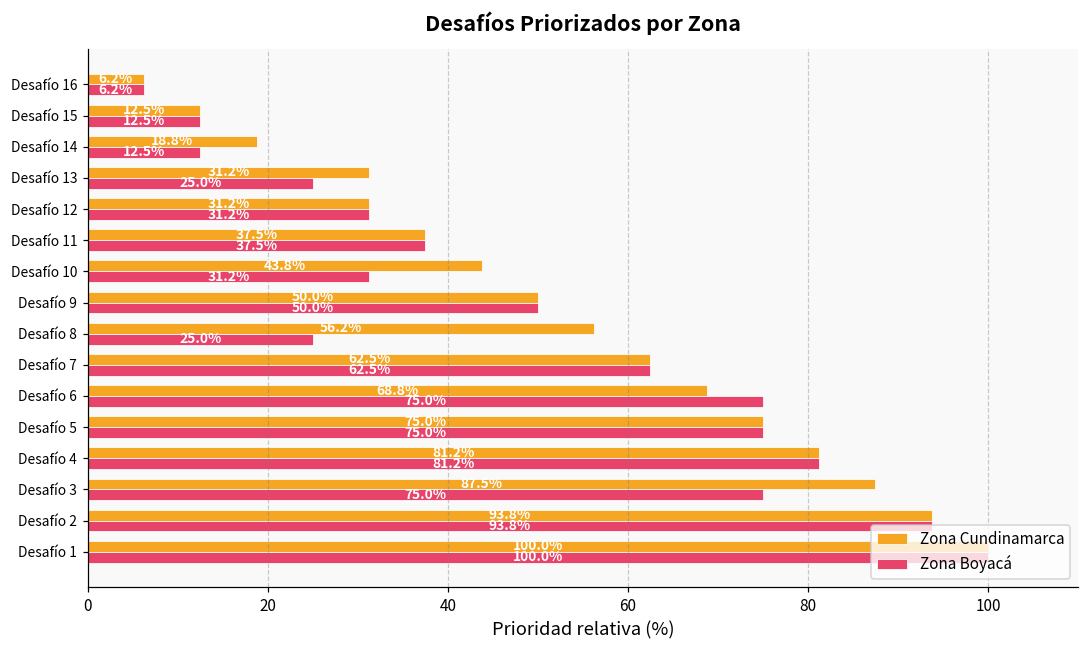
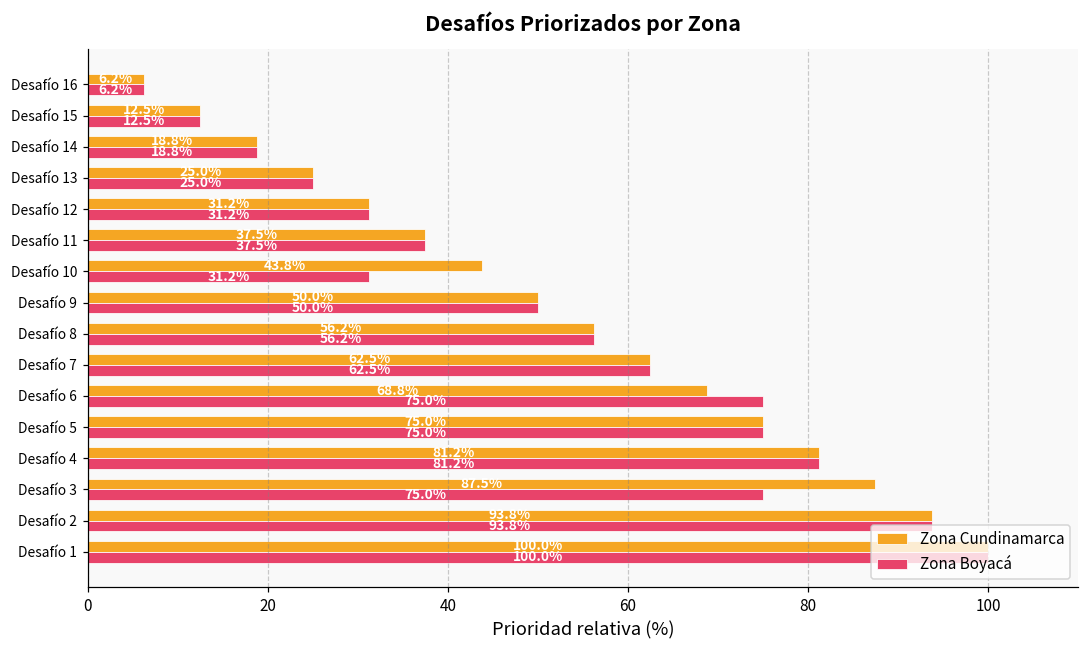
Zona Boyacá, Desafío 14: 12.5% -> 18.8%
Zona Cundinamarca, Desafío 13: 31.2% -> 25.0%
Zona Boyacá, Desafío 8: 25.0% -> 56.2%
